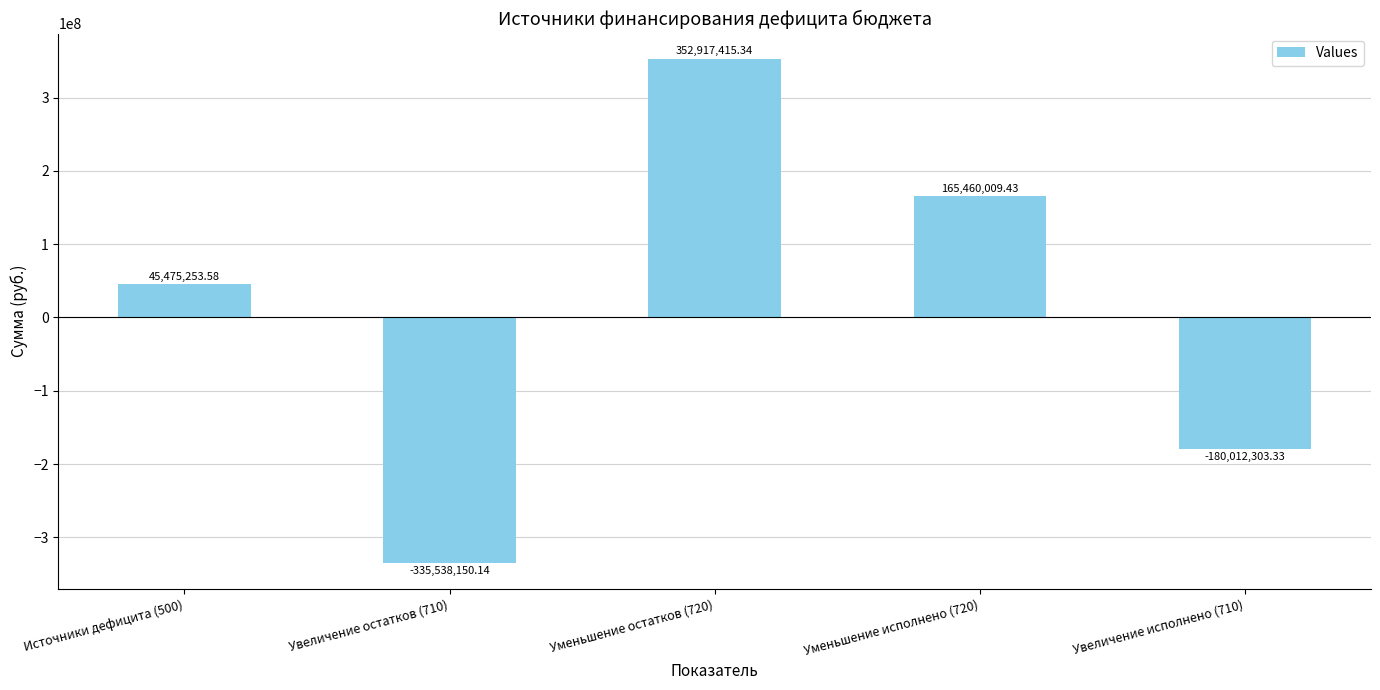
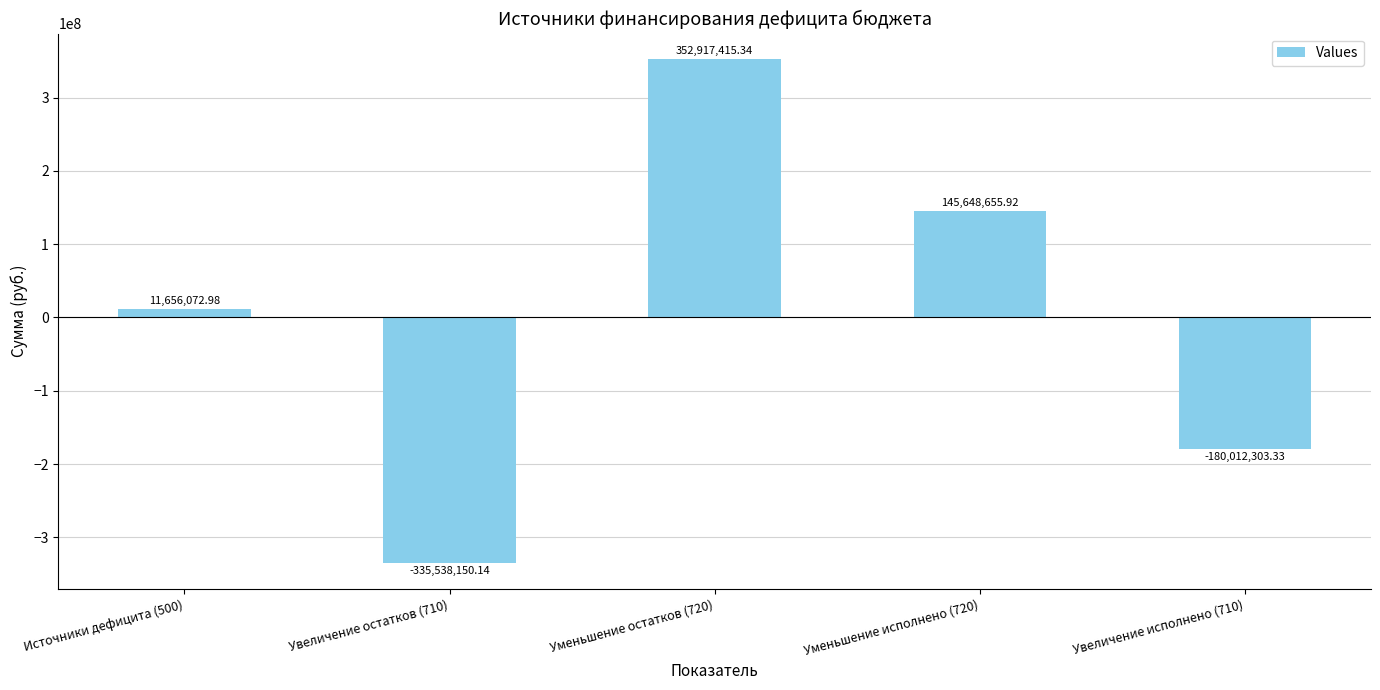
Источники дефицита (500): 45,475,253.58 -> 11,656,072.98
Уменьшение исполнено (720): 165,460,009.43 -> 145,648,655.92
